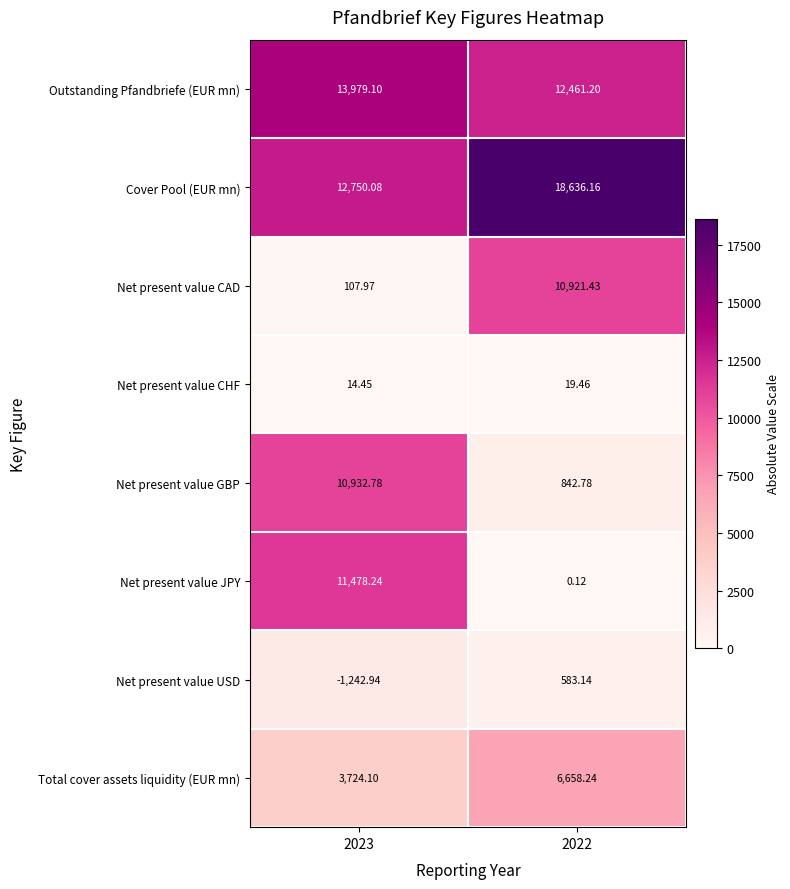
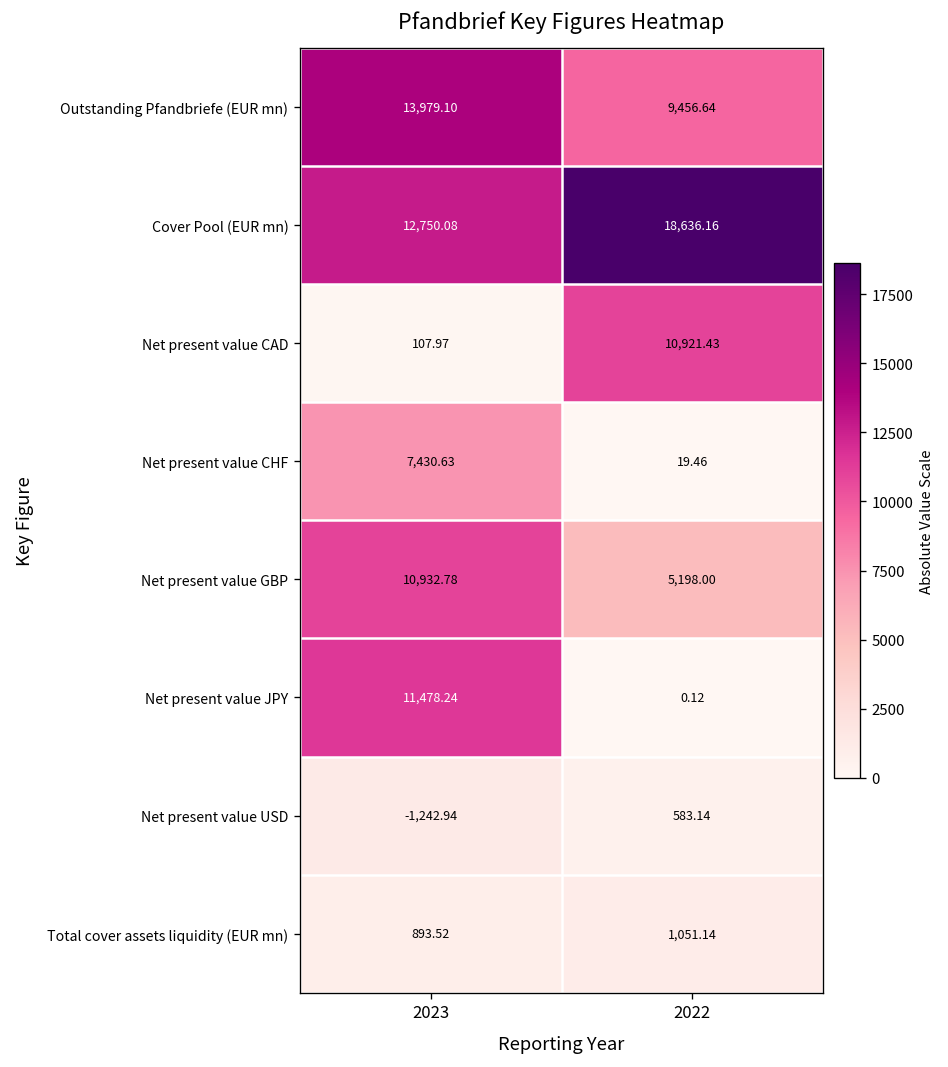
Outstanding Pfandbriefe (EUR mn), 2022: 12,461.20 -> 9,456.64
Net present value CHF, 2023: 14.45 -> 7,430.63
Net present value GBP, 2022: 842.78 -> 5,198.00
Total cover assets liquidity (EUR mn), 2023: 3,724.10 -> 893.52
Total cover assets liquidity (EUR mn), 2022: 6,658.24 -> 1,051.14
